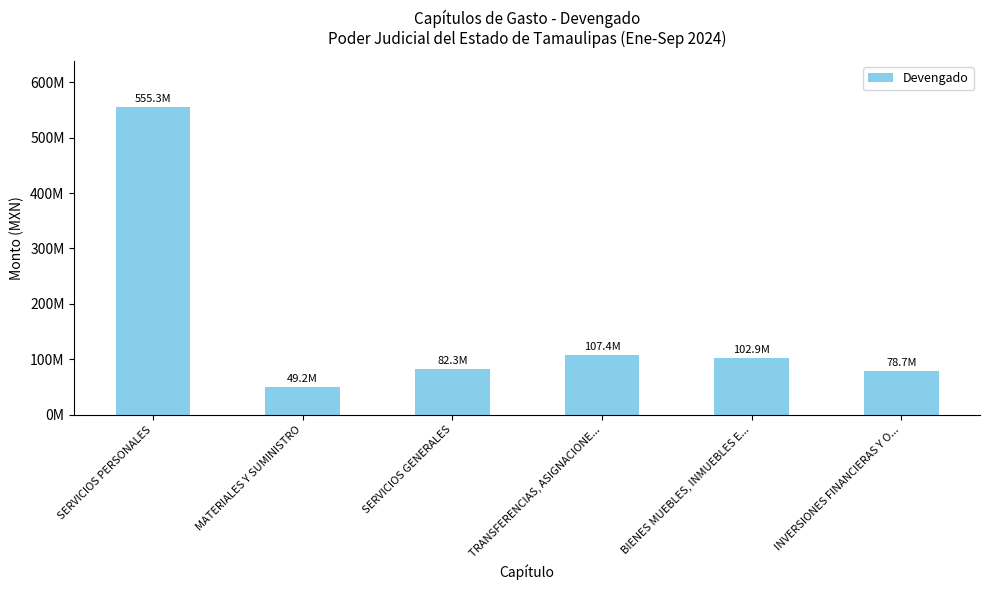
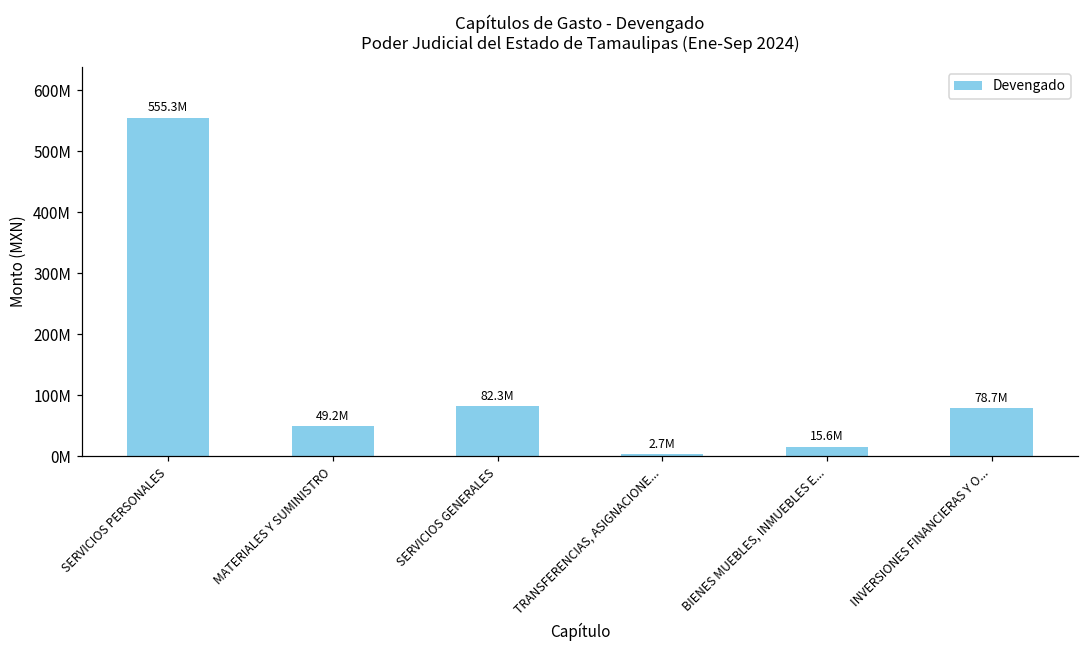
TRANSFERENCIAS, ASIGNACIONE...: 107.4M -> 2.7M
BIENES MUEBLES, INMUEBLES E...: 102.9M -> 15.6M
